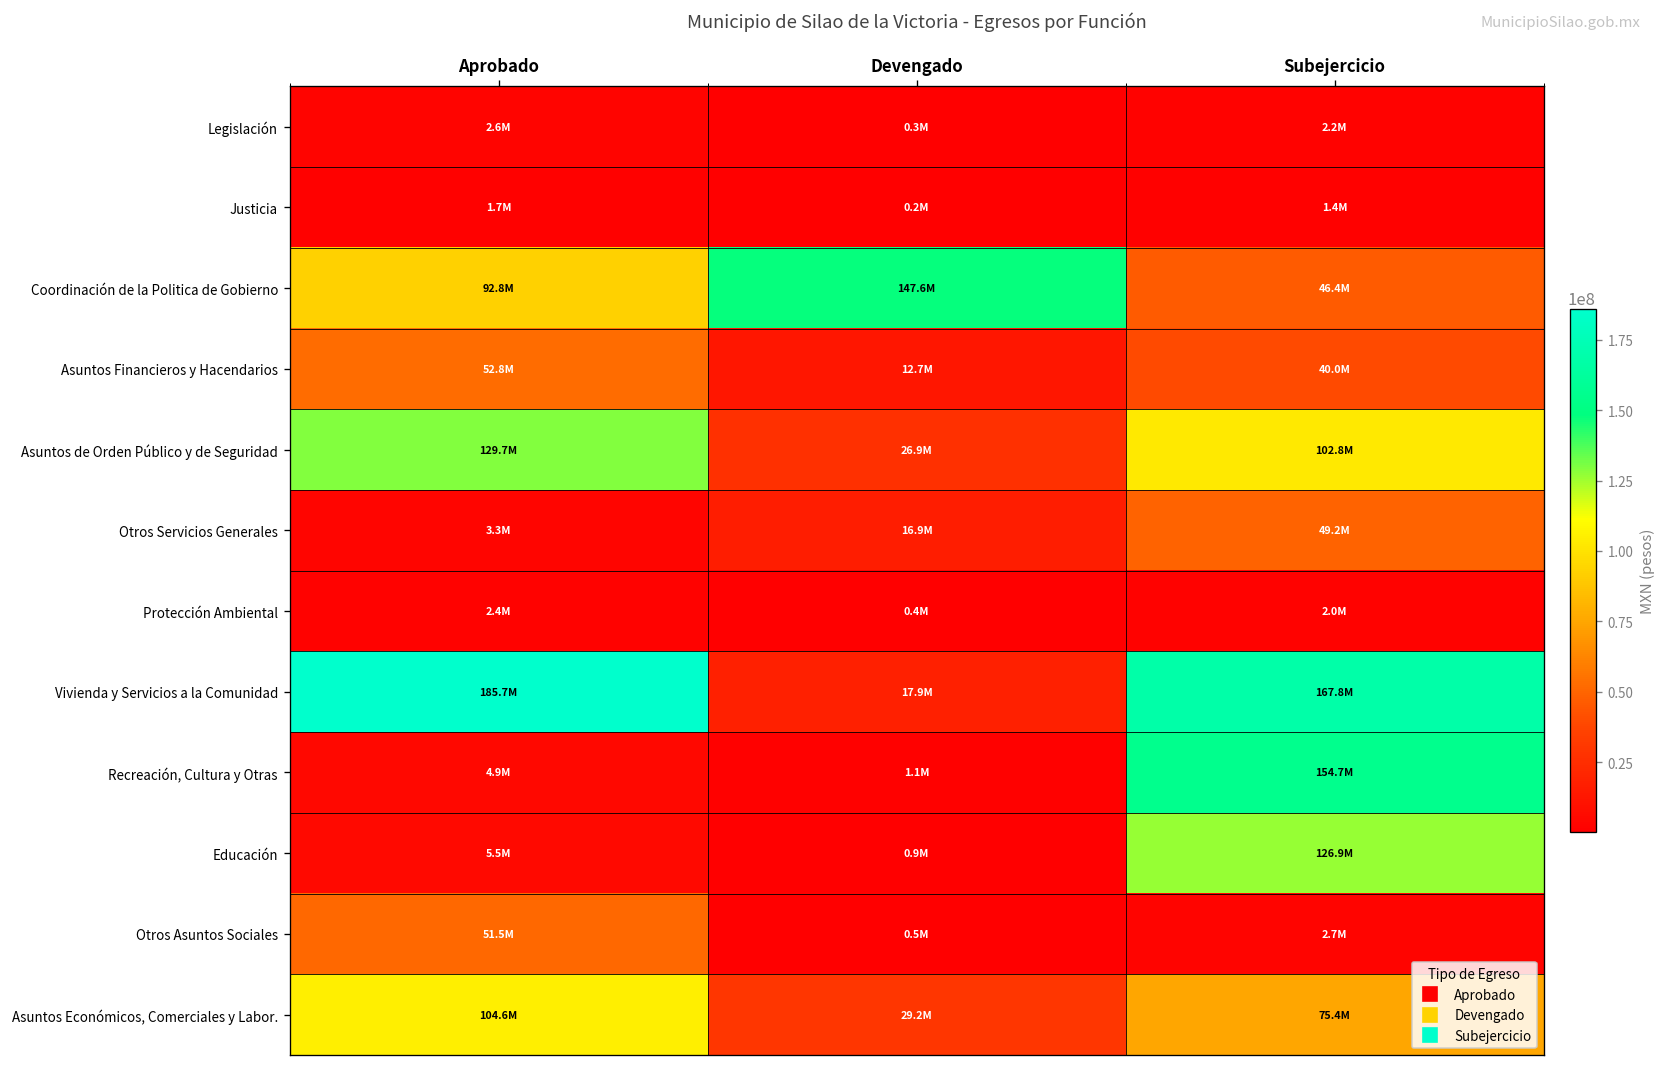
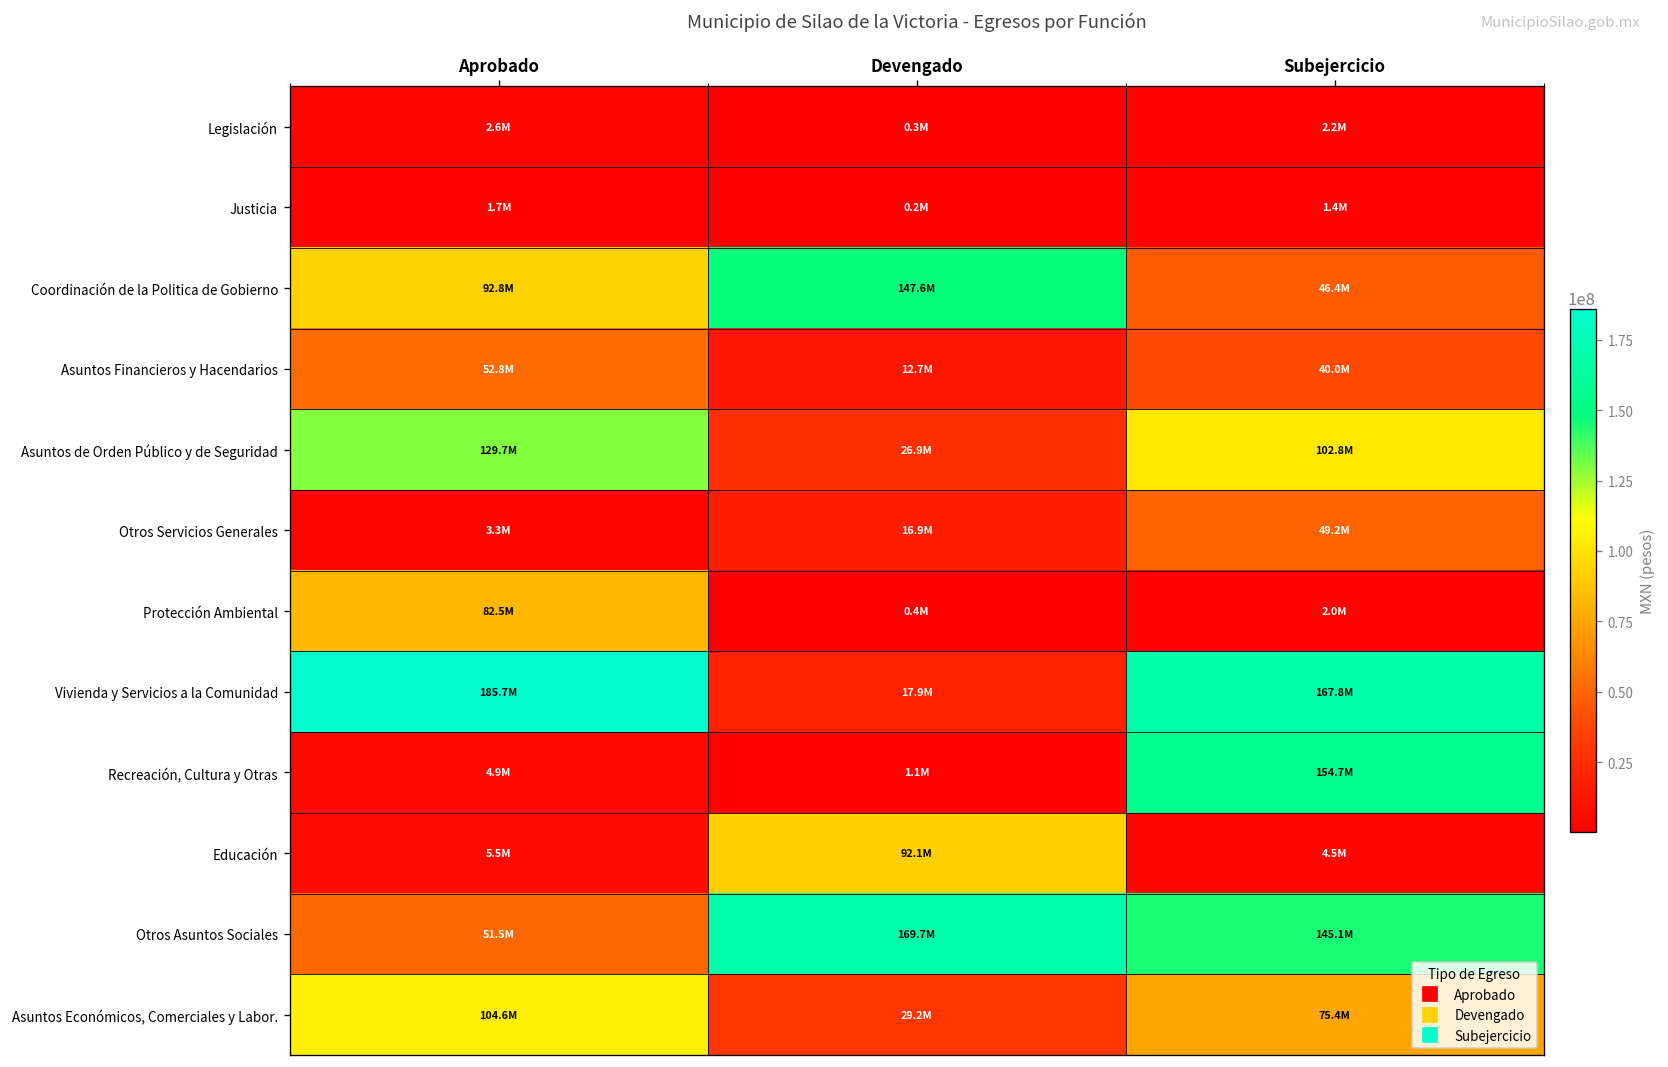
Protección Ambiental, Aprobado: 2.4M -> 82.5M
Educación, Devengado: 0.9M -> 92.1M
Educación, Subejercicio: 126.9M -> 4.5M
Otros Asuntos Sociales, Devengado: 0.5M -> 169.7M
Otros Asuntos Sociales, Subejercicio: 2.7M -> 145.1M
